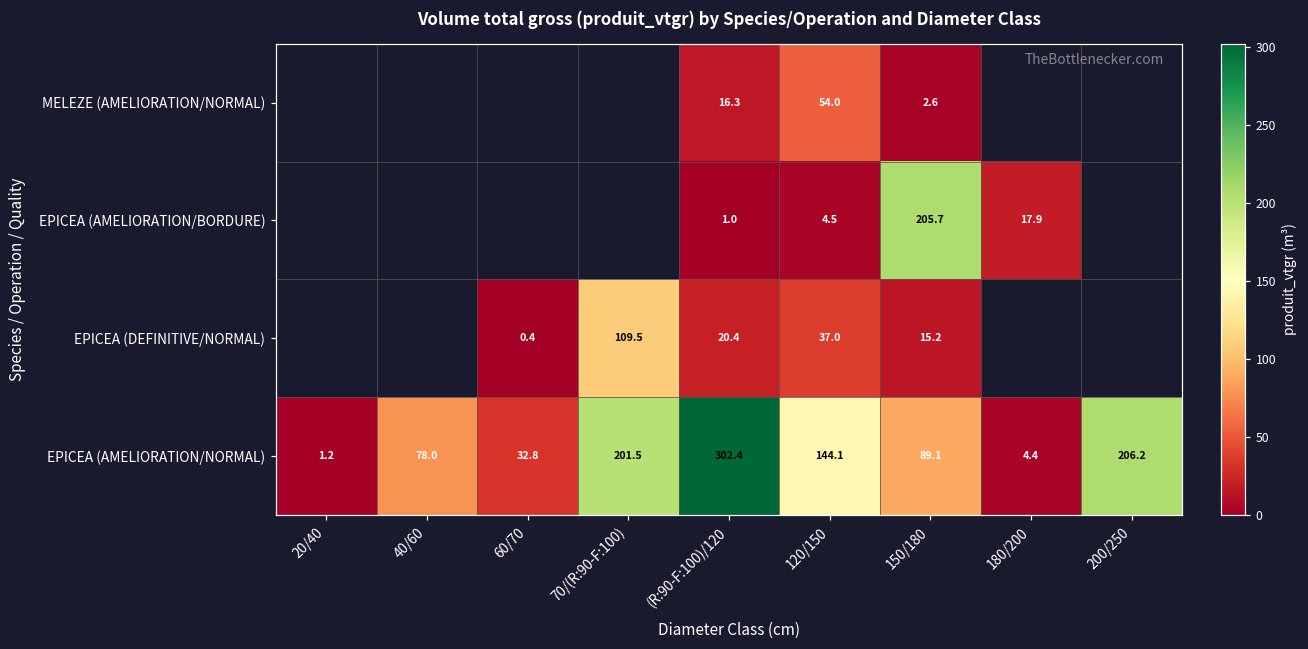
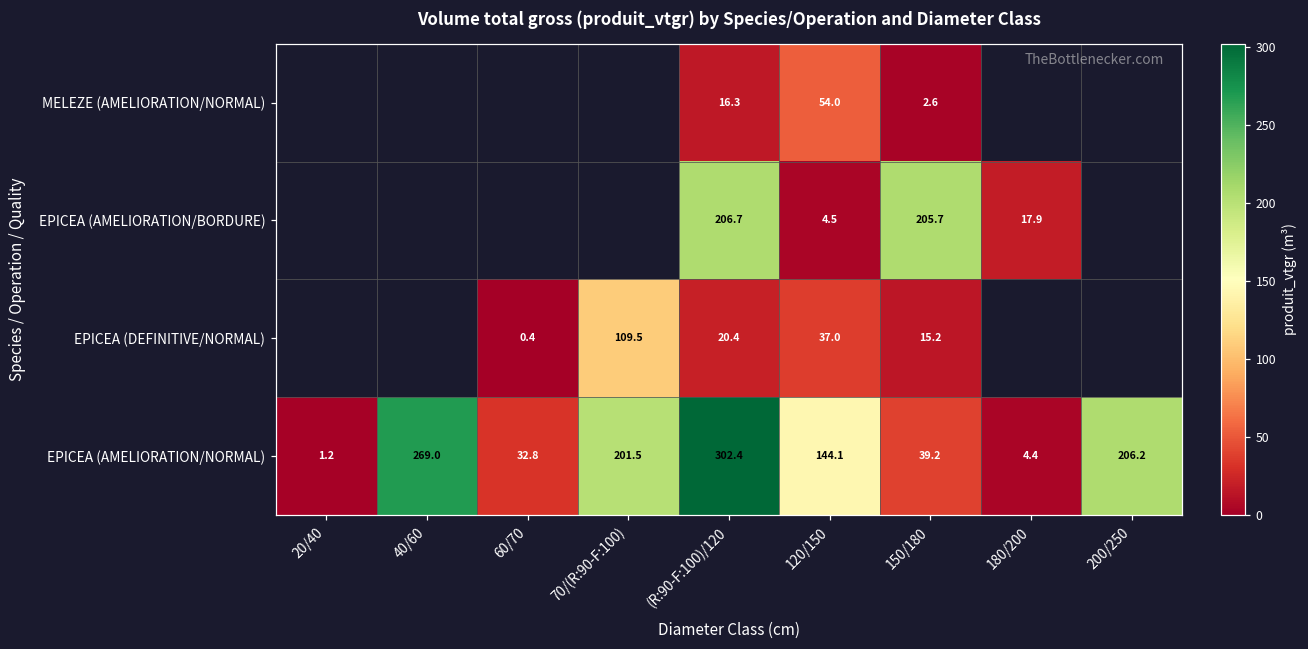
EPICEA (AMELIORATION/BORDURE), (R:90-F:100)/120: 1.0 -> 206.7
EPICEA (AMELIORATION/NORMAL), 40/60: 78.0 -> 269.0
EPICEA (AMELIORATION/NORMAL), 150/180: 89.1 -> 39.2
